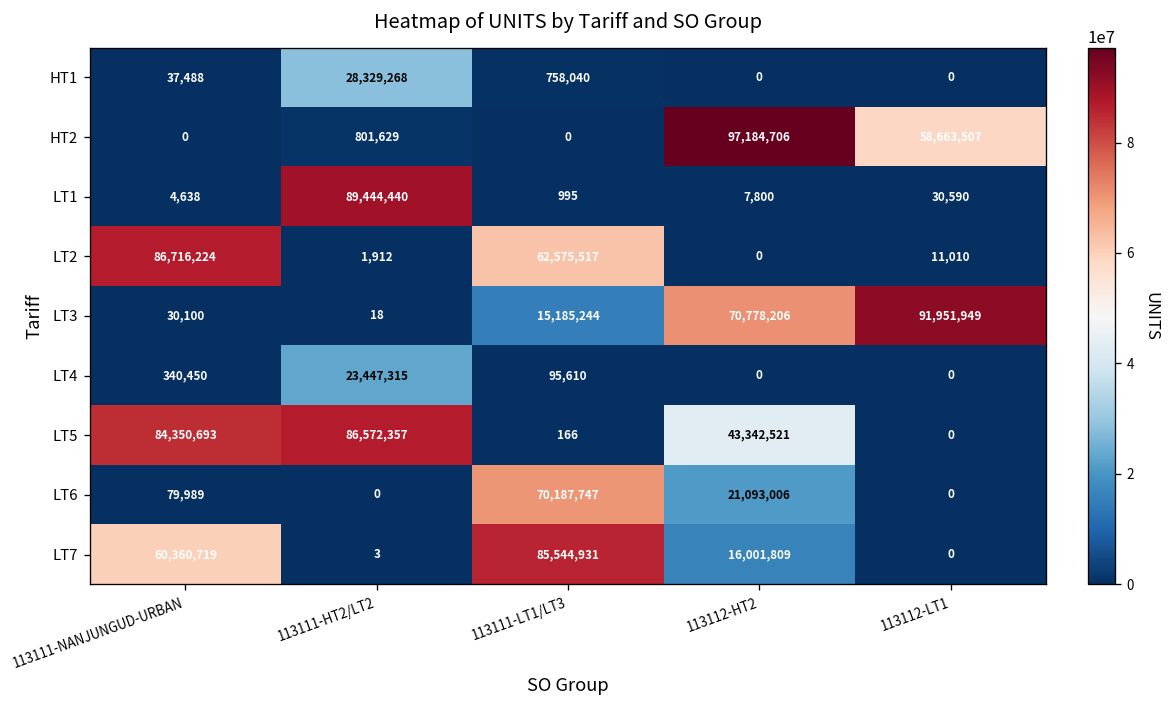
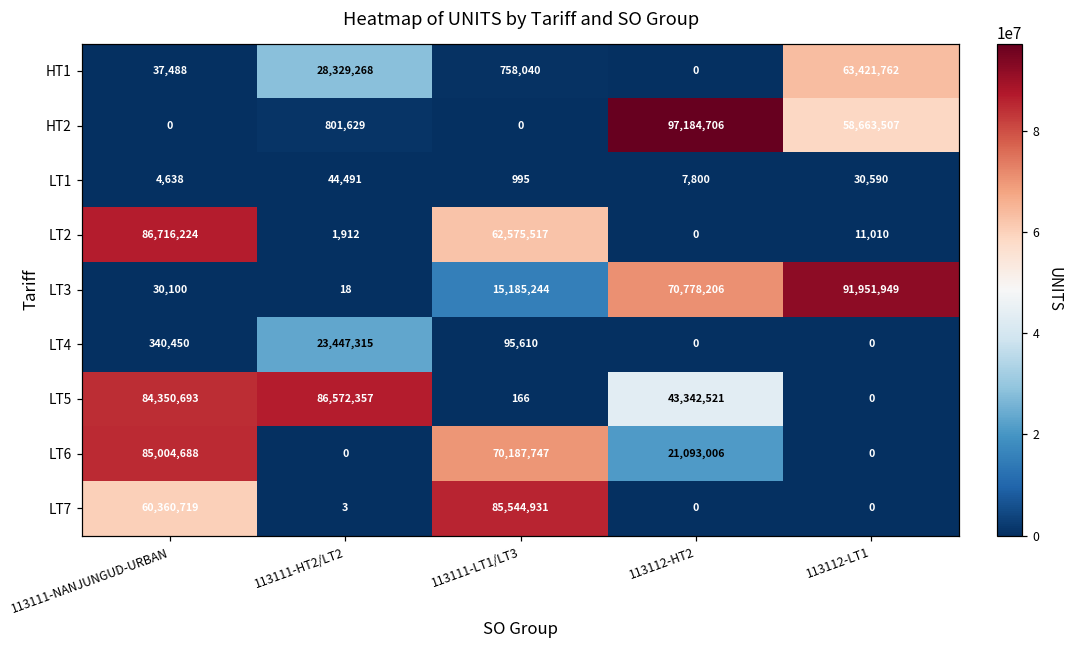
HT1, 113112-LT1: 0 -> 63,421,762
LT1, 113111-HT2/LT2: 89,444,440 -> 44,491
LT6, 113111-NANJUNGUD-URBAN: 79,989 -> 85,004,688
LT7, 113112-HT2: 16,001,809 -> 0
